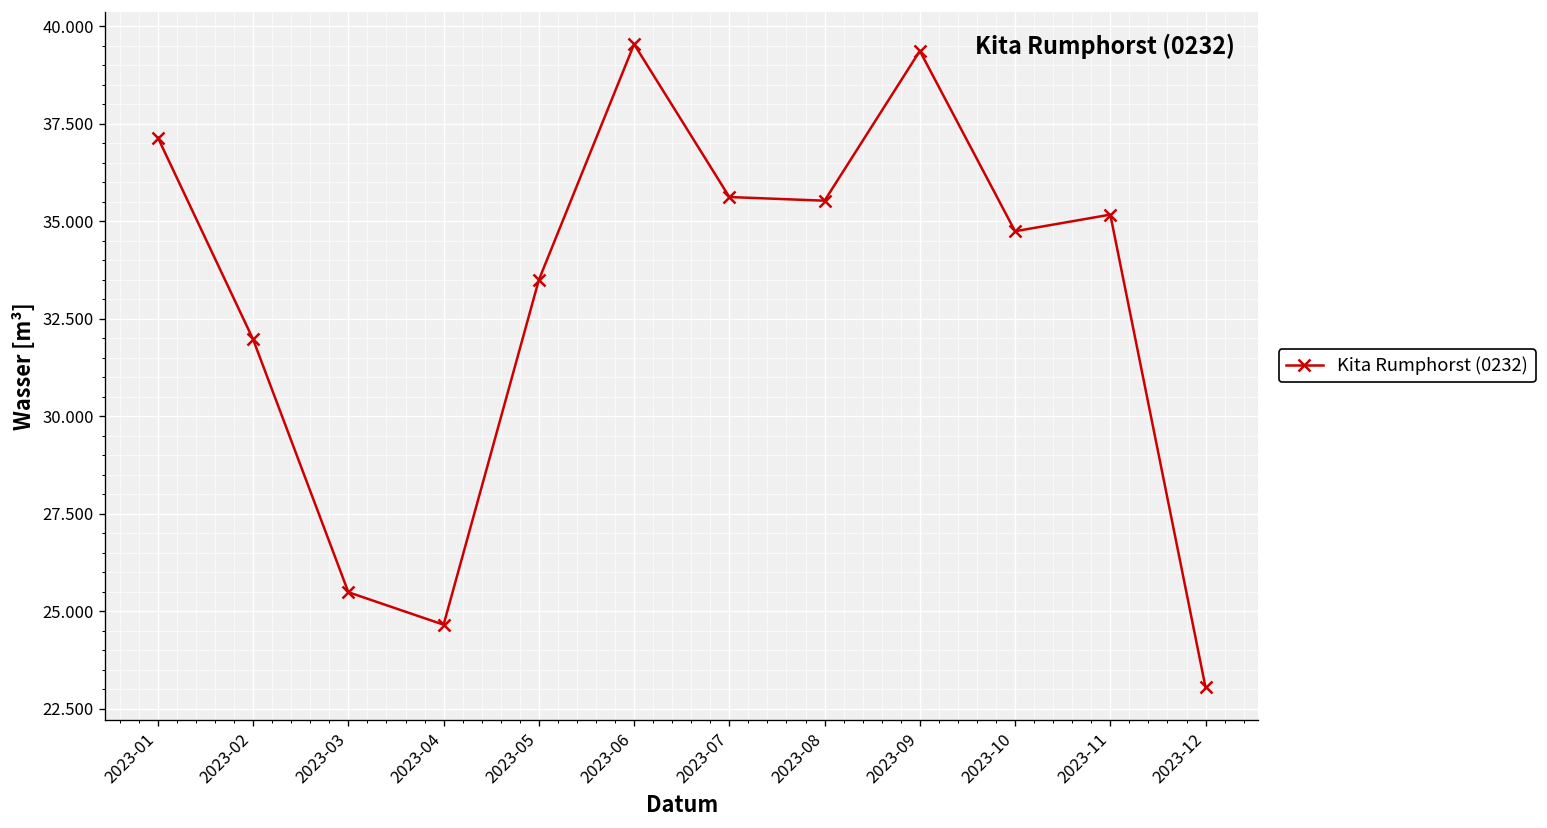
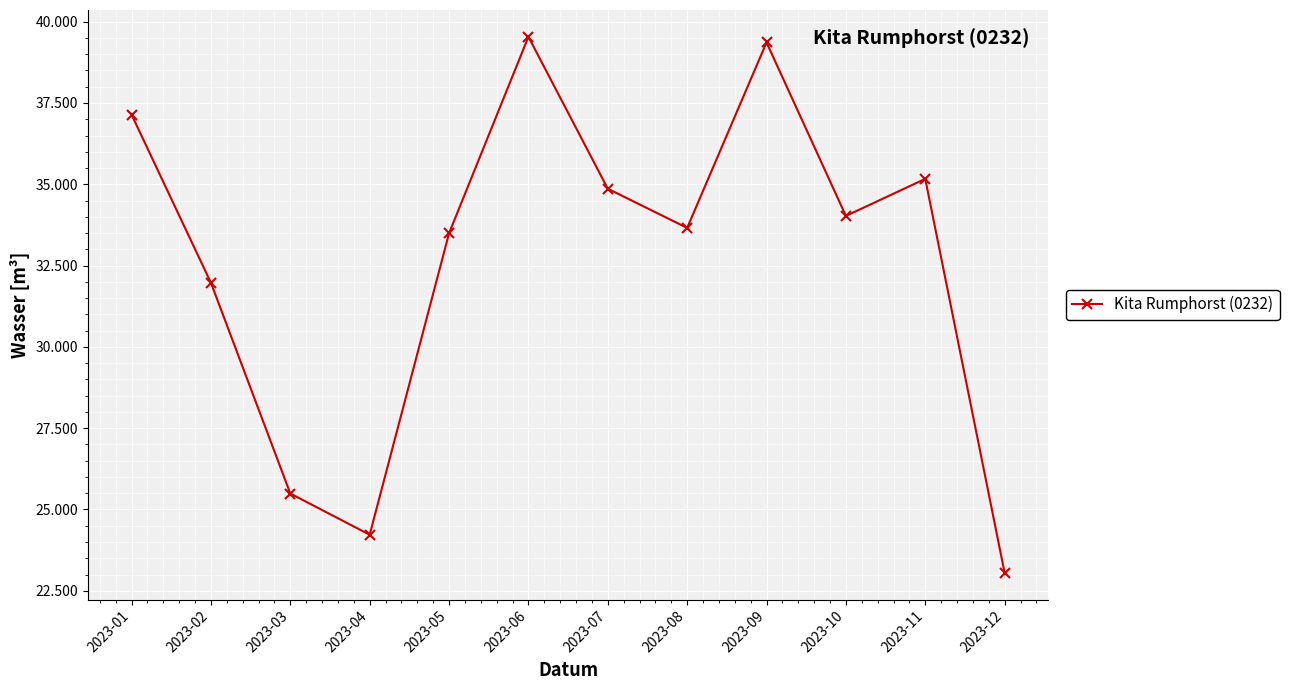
2023-04: 24.7 -> 24.2
2023-07: 35.6 -> 34.9
2023-08: 35.5 -> 33.7
2023-10: 34.7 -> 34.0
